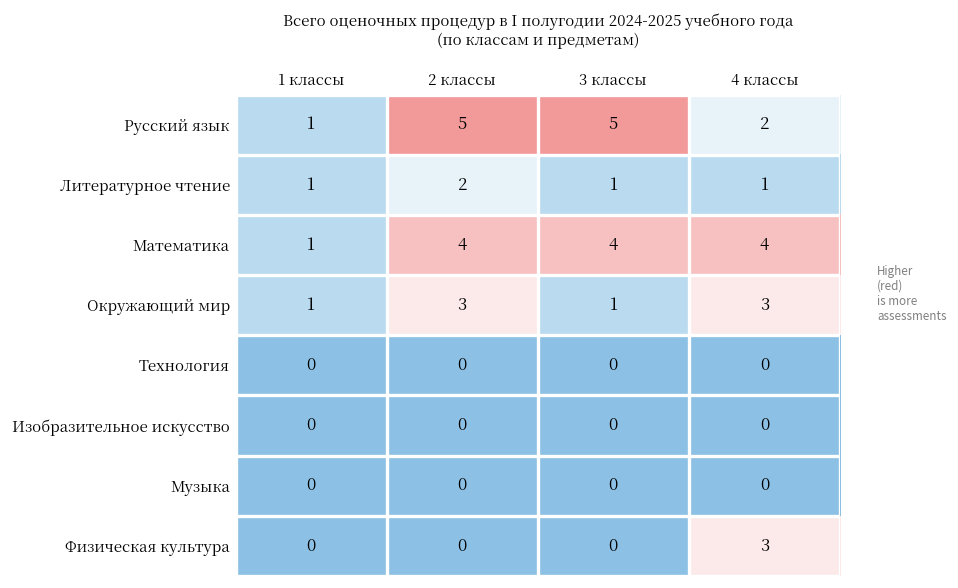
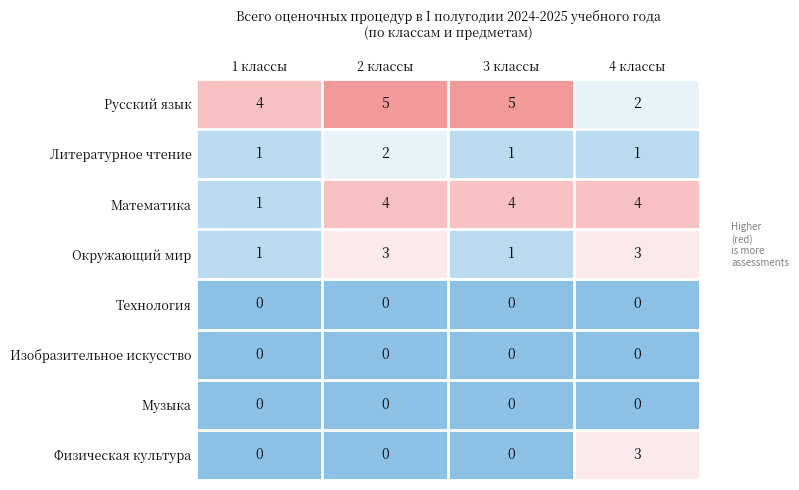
Русский язык, 1 классы: 1 -> 4
